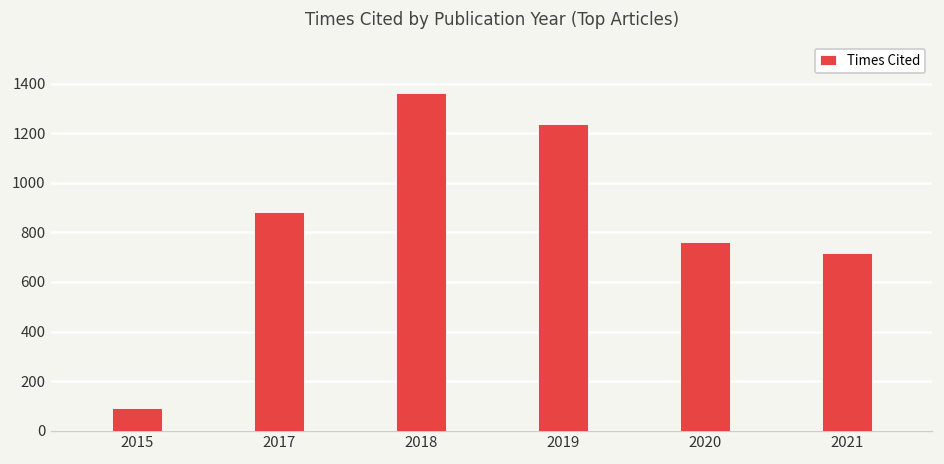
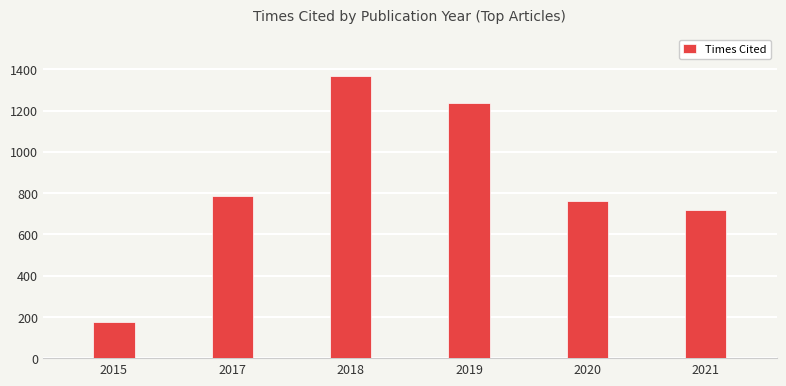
2015: 90 -> 180
2017: 880 -> 790
